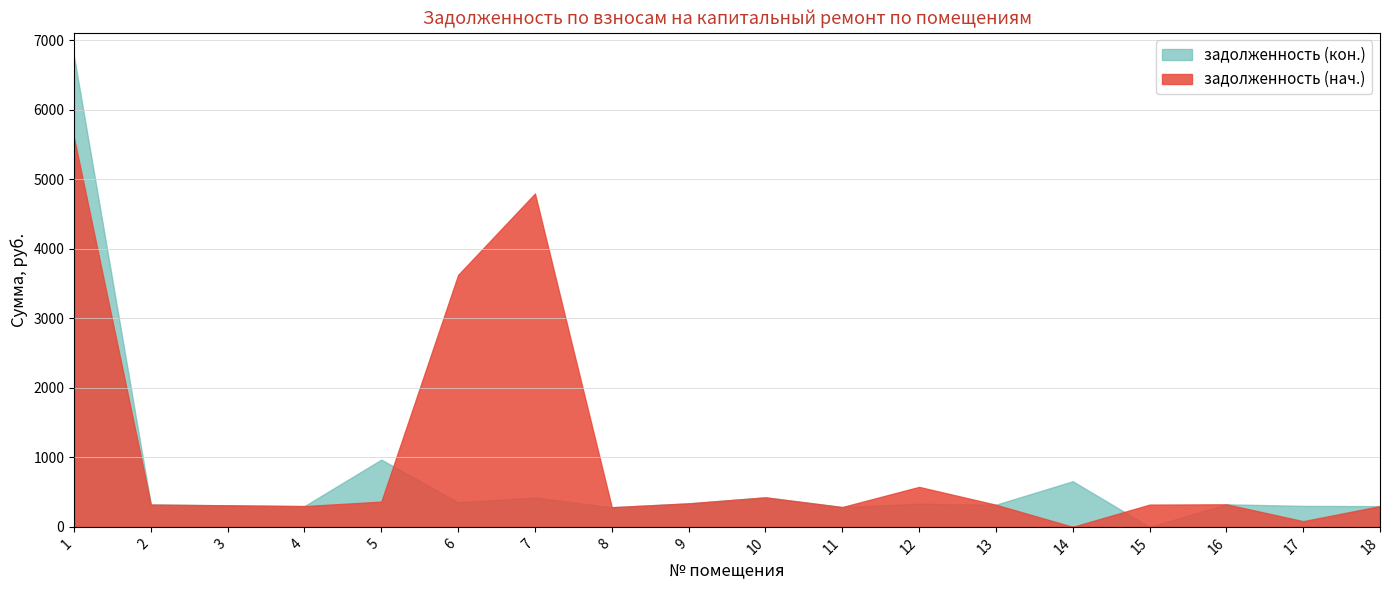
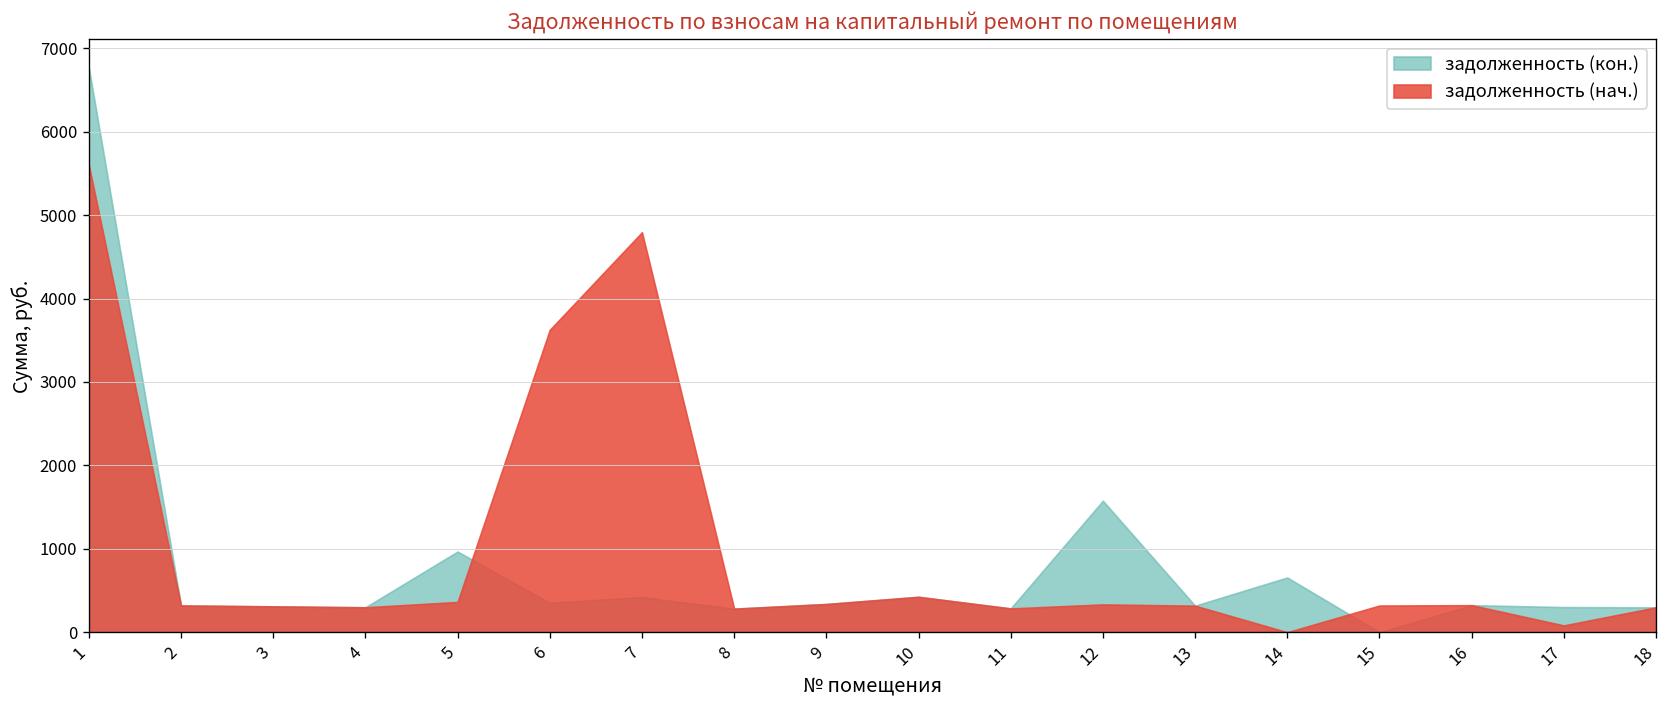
задолженность (кон.), 12: 300 -> 1600
задолженность (нач.), 12: 600 -> 300
